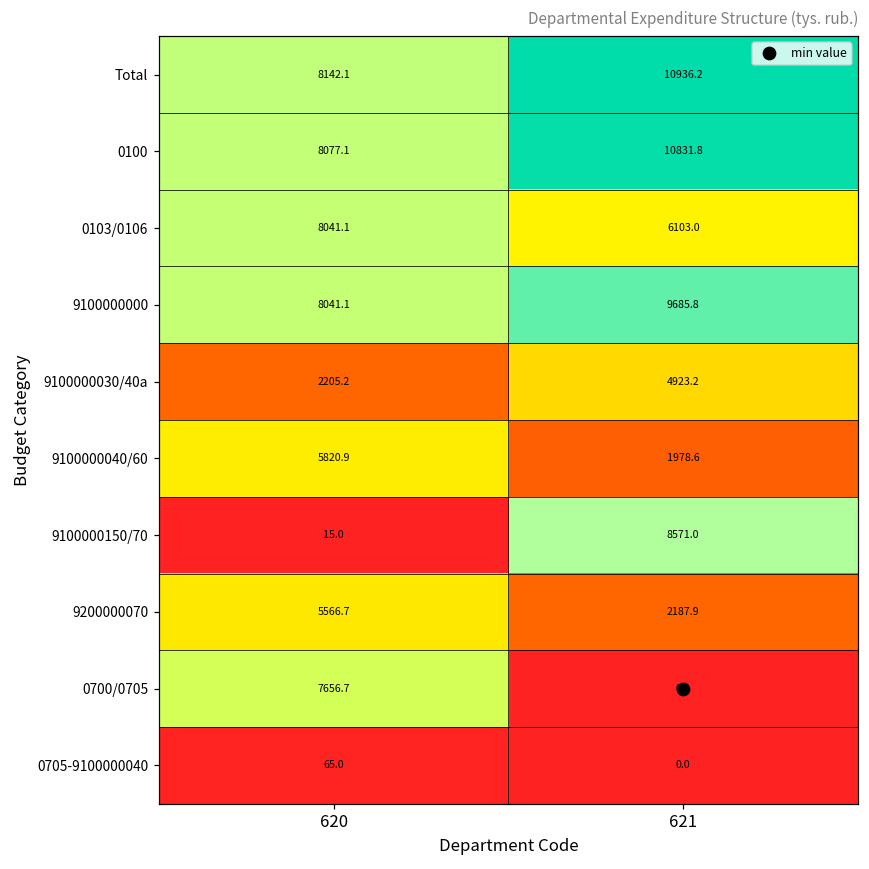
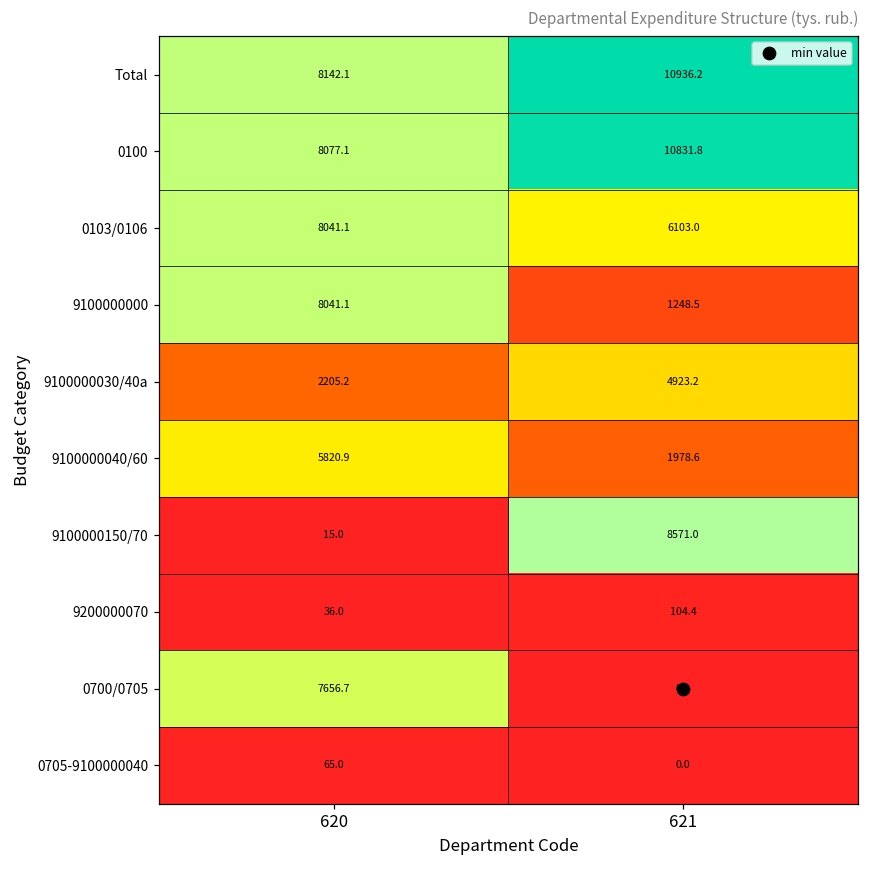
9100000000, 621: 9685.8 -> 1248.5
9200000070, 620: 5566.7 -> 36.0
9200000070, 621: 2187.9 -> 104.4
